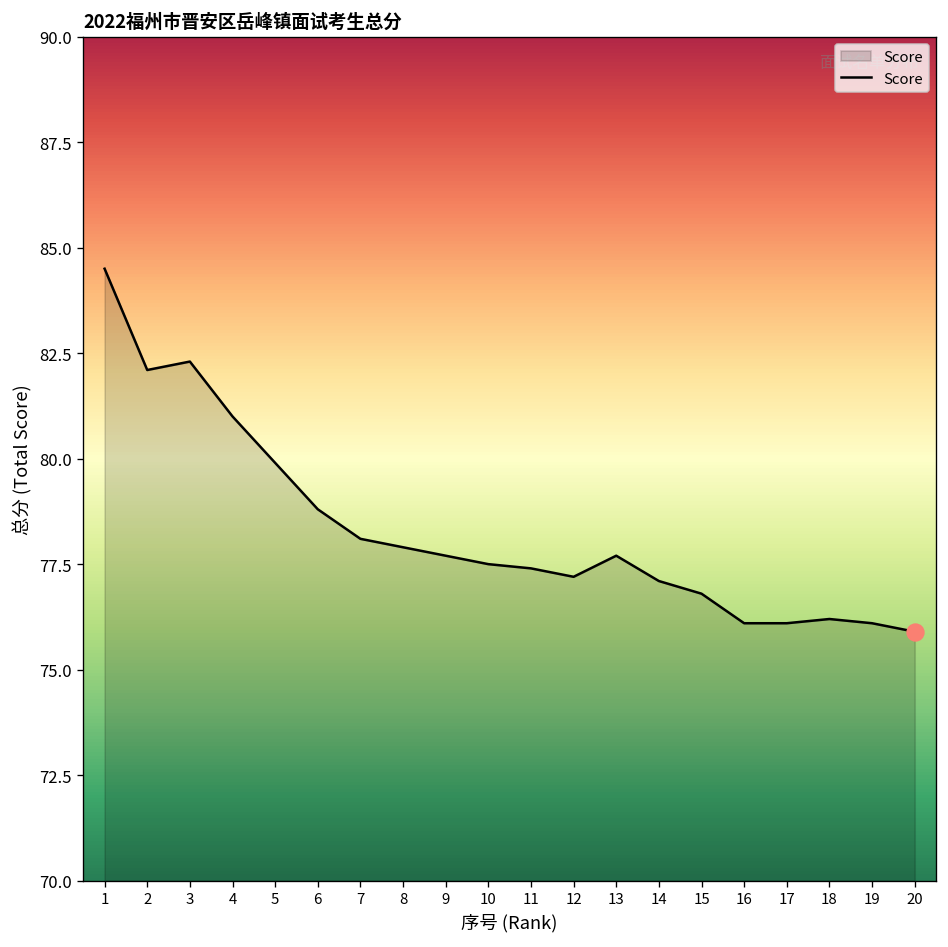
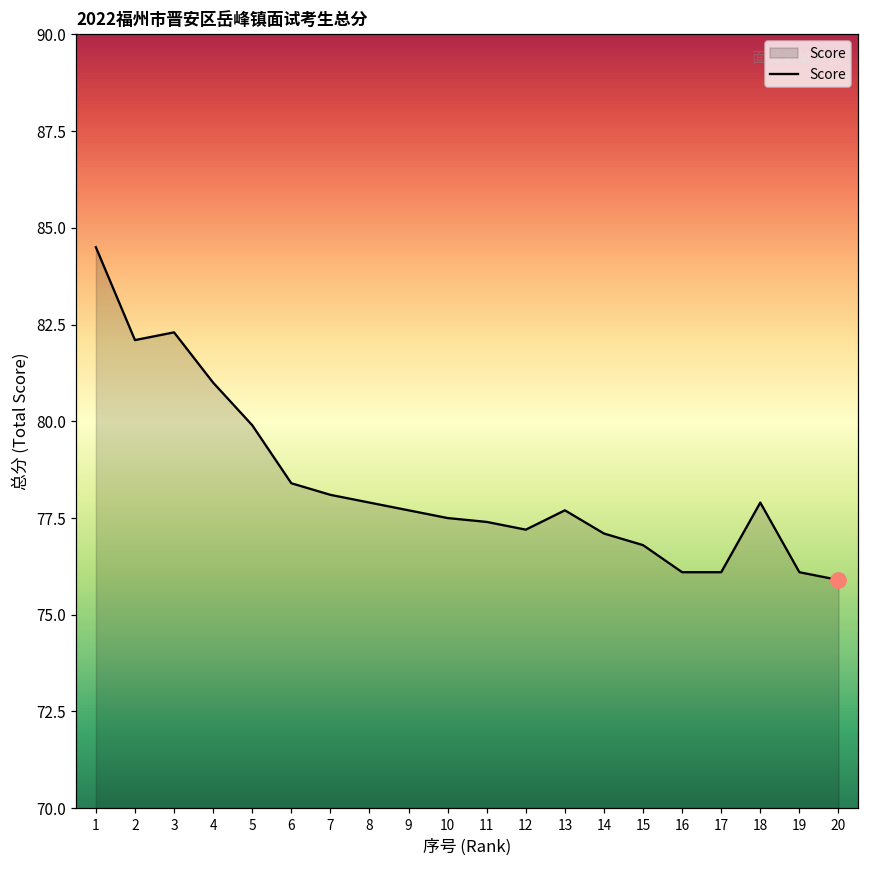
Score, 6: 78.8 -> 78.4
Score, 18: 76.2 -> 77.9
